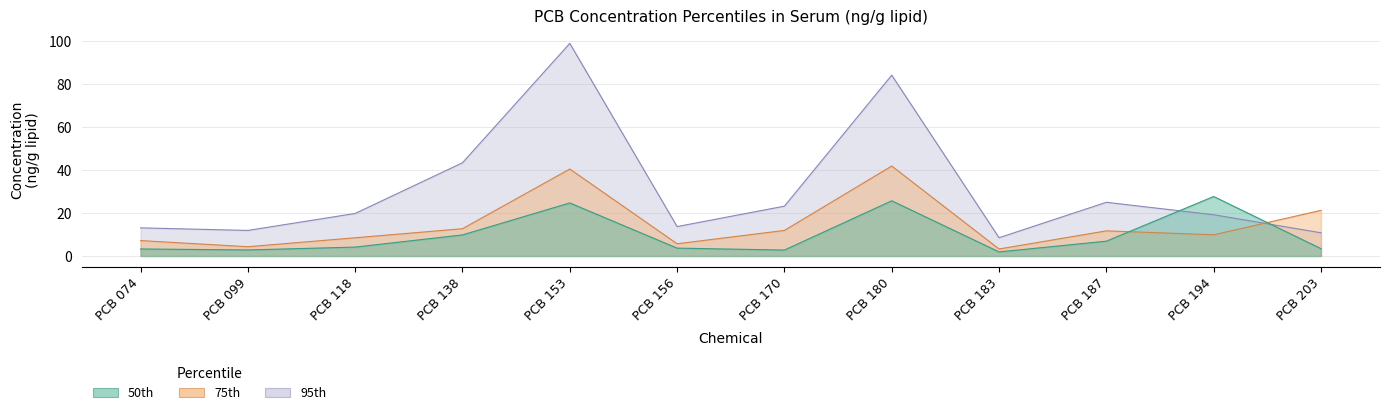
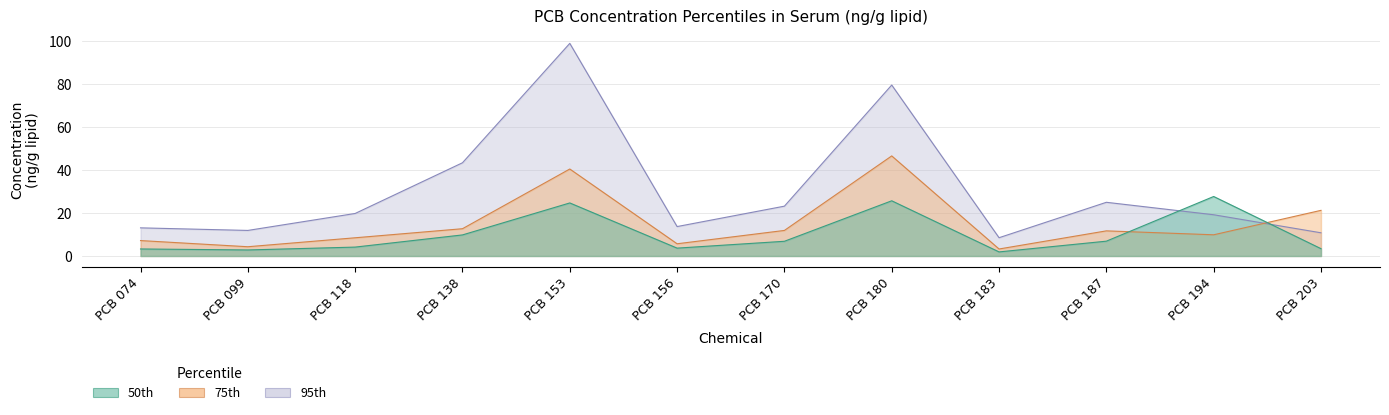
50th, PCB 170: 3 -> 7
95th, PCB 180: 84 -> 80
75th, PCB 180: 42 -> 47
